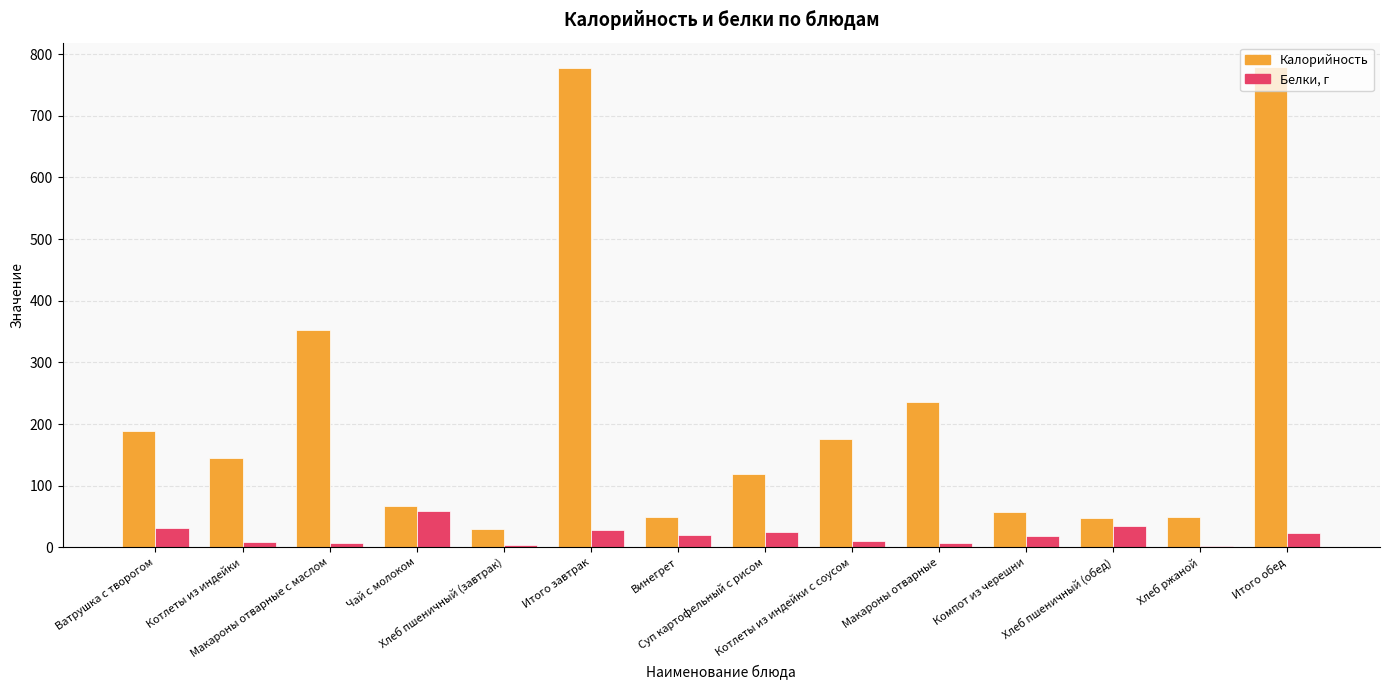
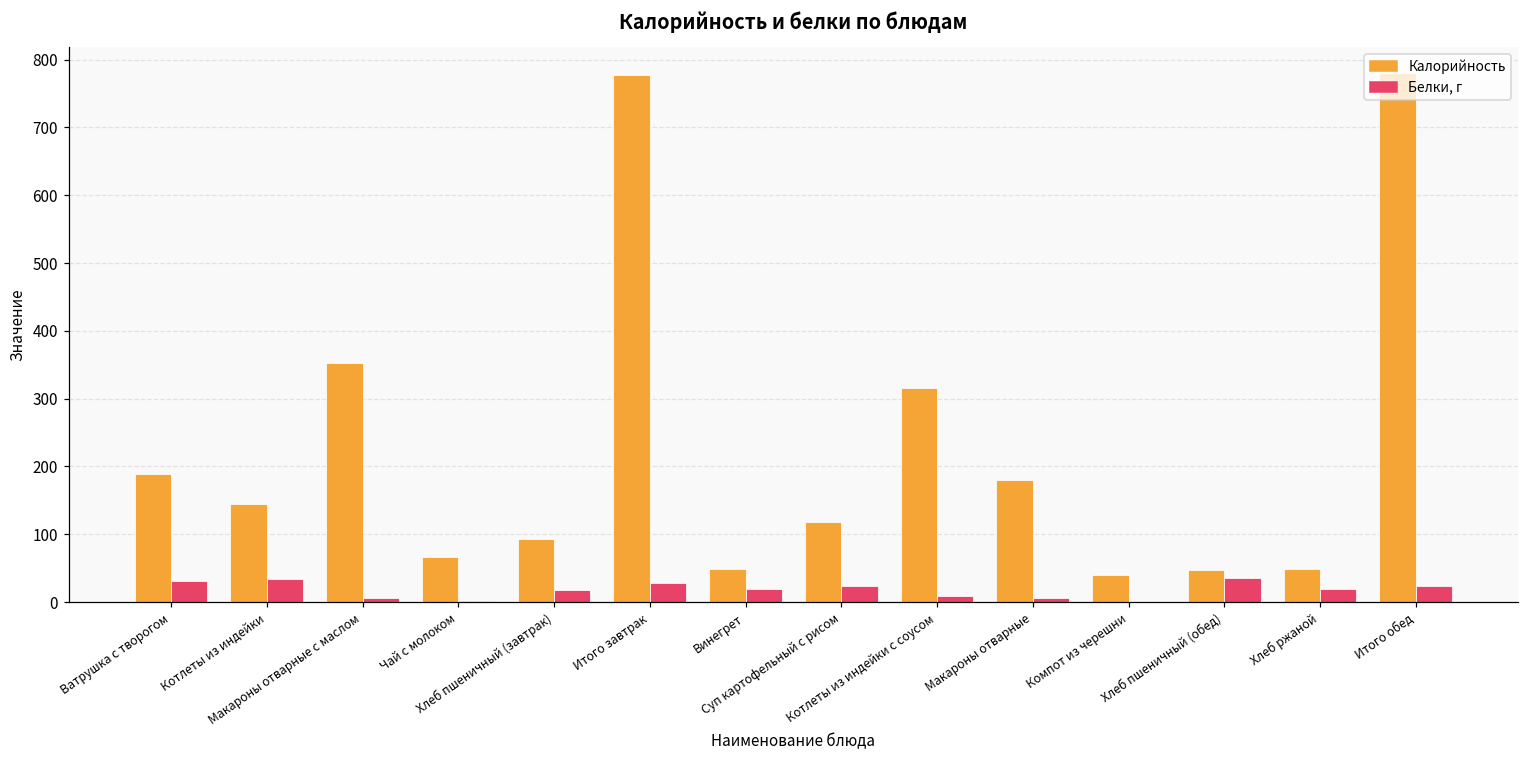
Белки, г, Котлеты из индейки: 10 -> 30
Белки, г, Чай с молоком: 60 -> 0
Калорийность, Хлеб пшеничный (завтрак): 30 -> 90
Белки, г, Хлеб пшеничный (завтрак): 0 -> 20
Калорийность, Котлеты из индейки с соусом: 180 -> 320
Калорийность, Макароны отварные: 240 -> 180
Калорийность, Компот из черешни: 60 -> 40
Белки, г, Компот из черешни: 20 -> 0
Белки, г, Хлеб ржаной: 0 -> 20
